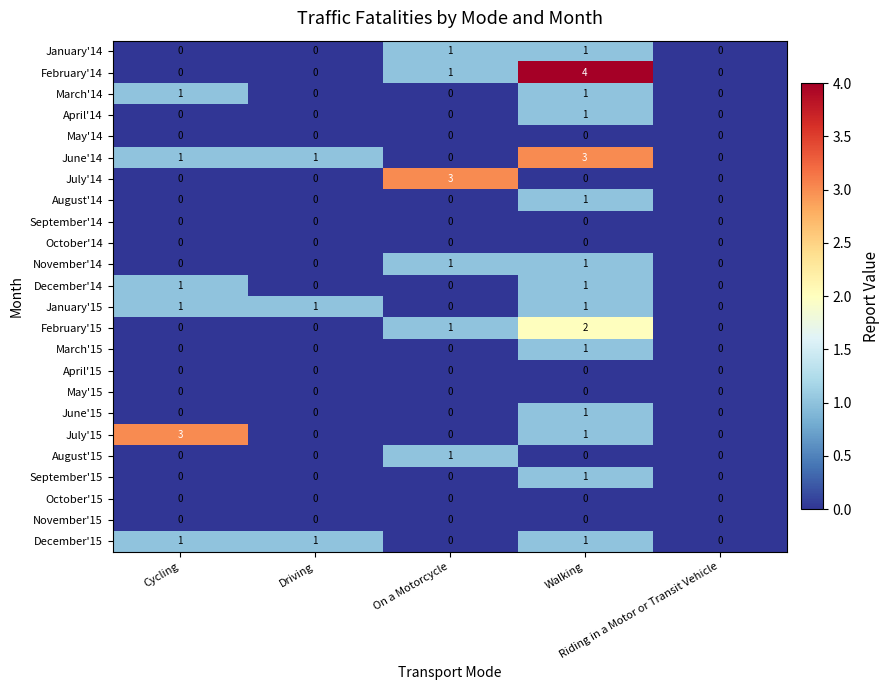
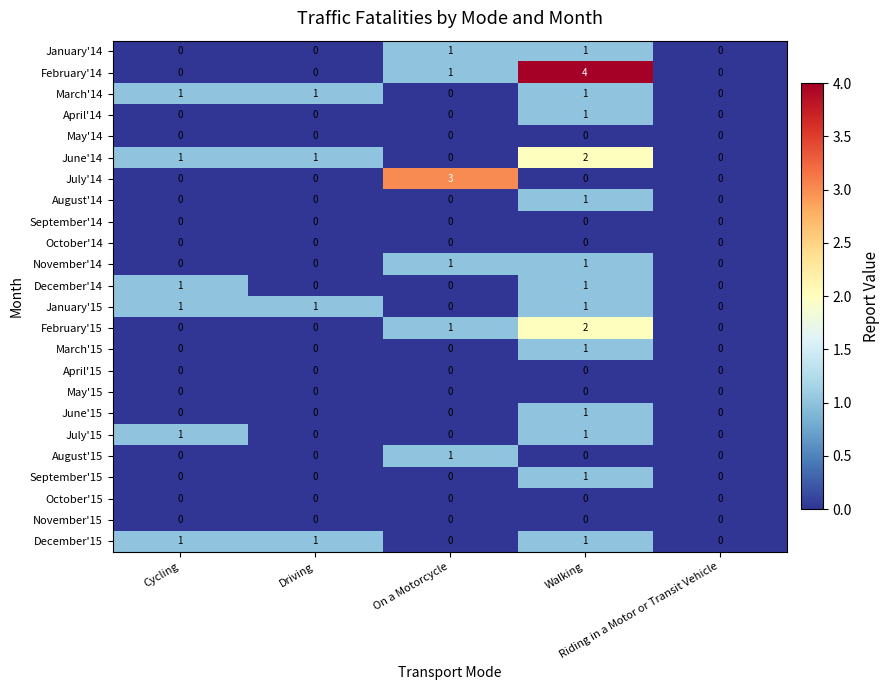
March'14, Driving: 0 -> 1
June'14, Walking: 3 -> 2
July'15, Cycling: 3 -> 1
